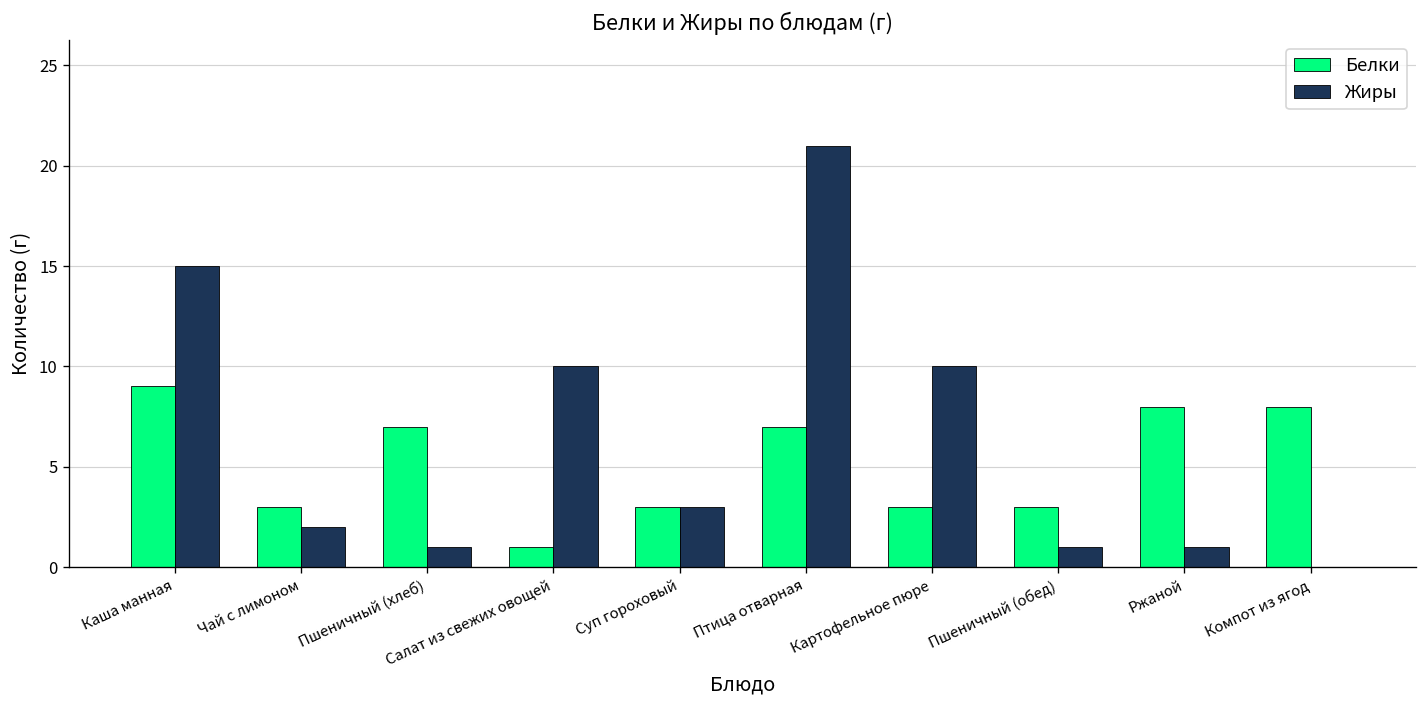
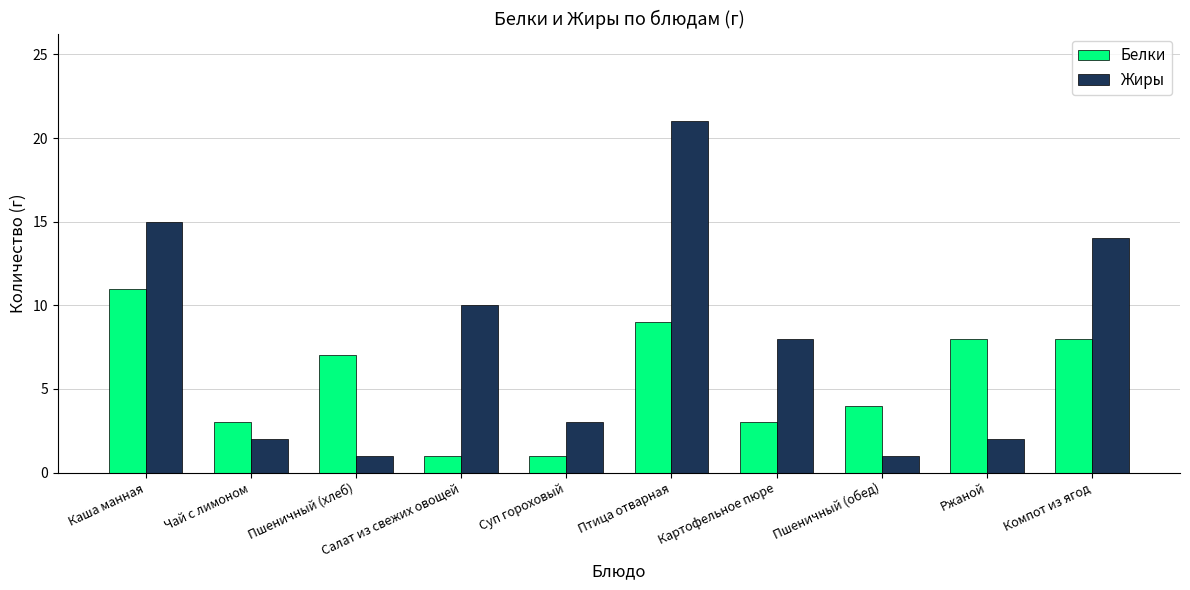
Белки, Каша манная: 9 -> 11
Белки, Суп гороховый: 3 -> 1
Белки, Птица отварная: 7 -> 9
Жиры, Картофельное пюре: 10 -> 8
Белки, Пшеничный (обед): 3 -> 4
Жиры, Ржаной: 1 -> 2
Жиры, Компот из ягод: 0 -> 14
